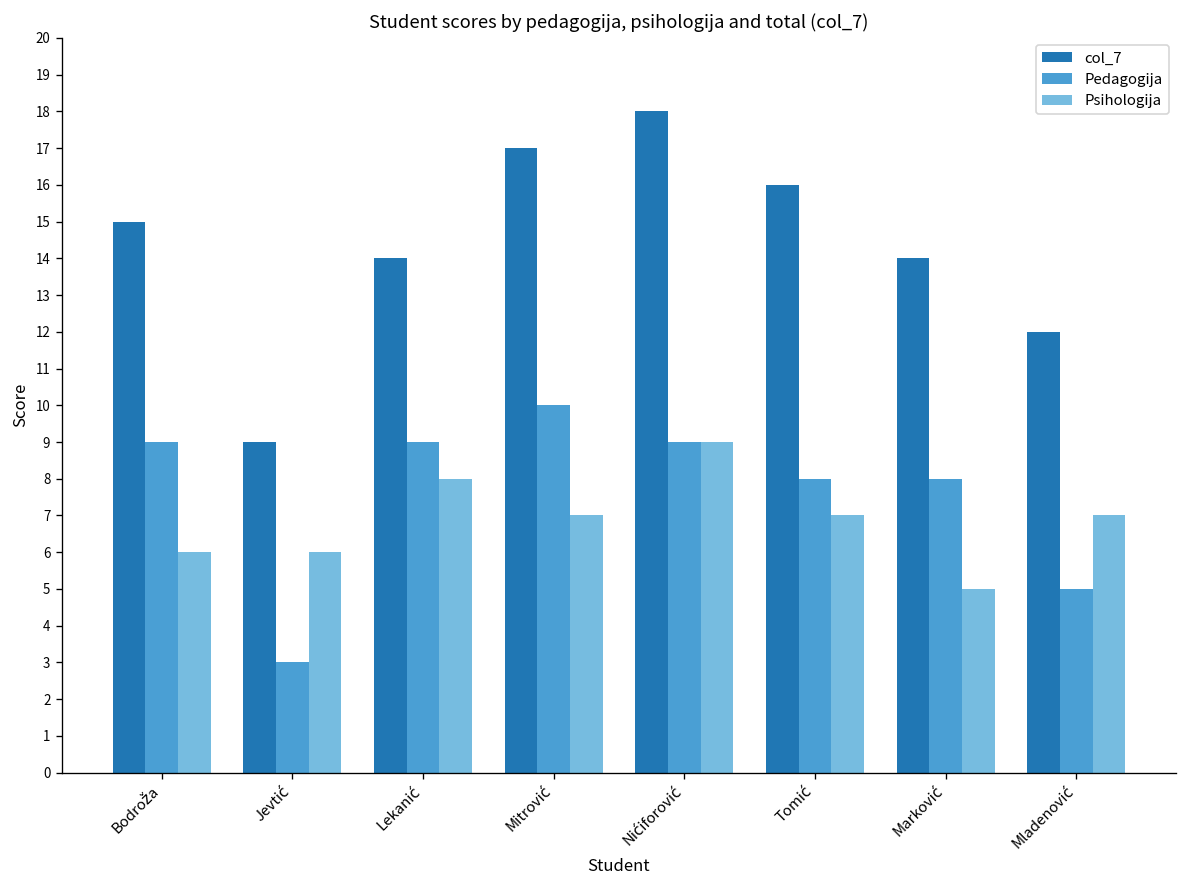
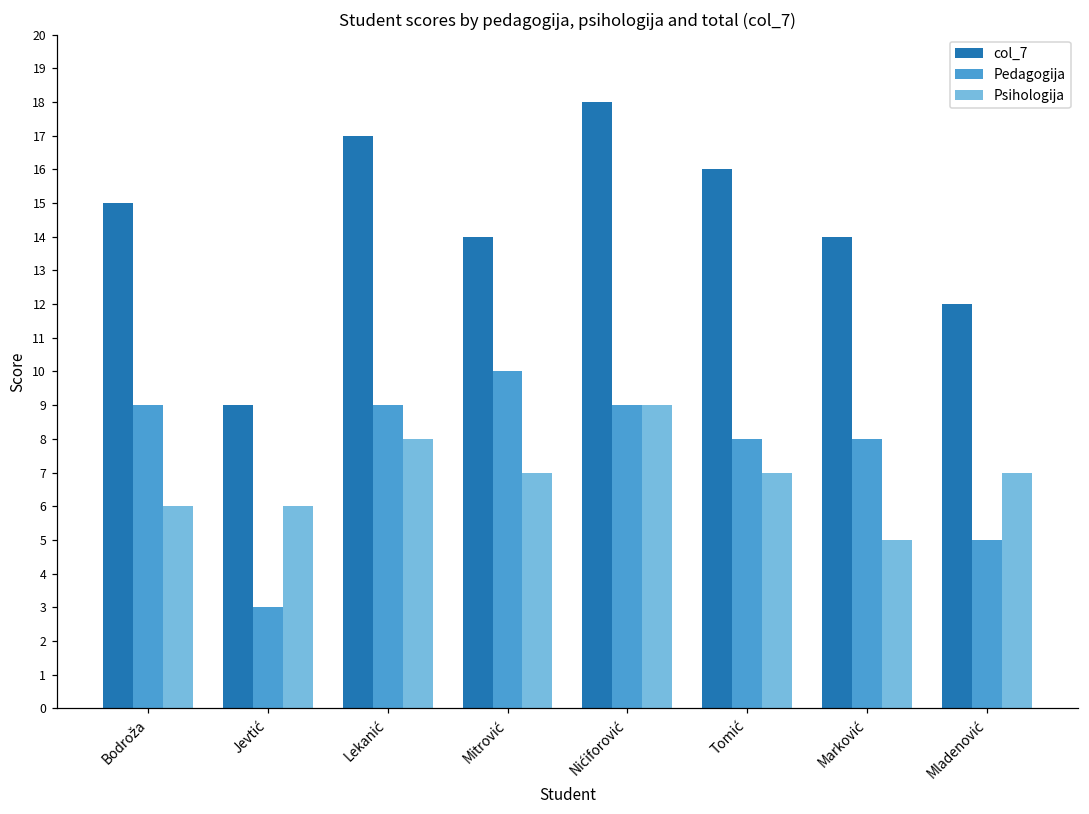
col_7, Lekanić: 14 -> 17
col_7, Mitrović: 17 -> 14
